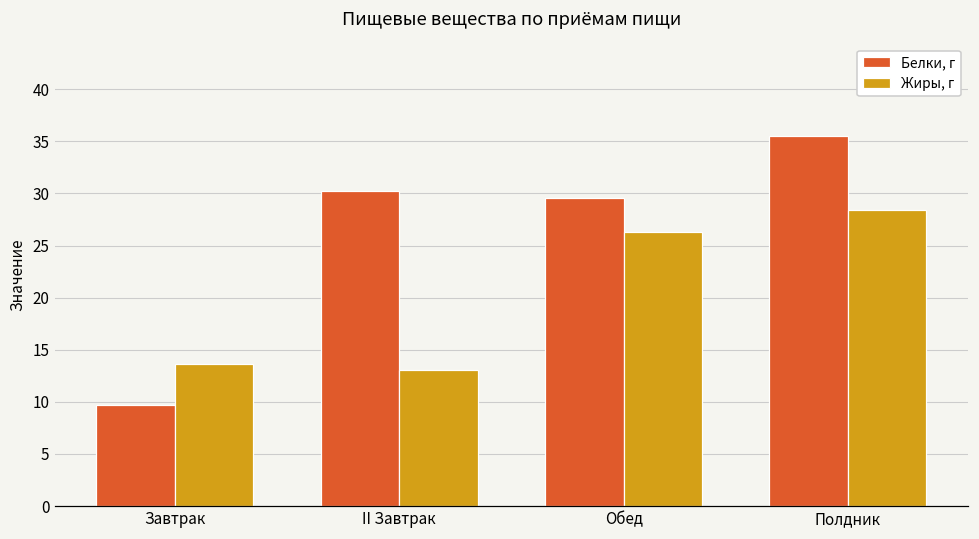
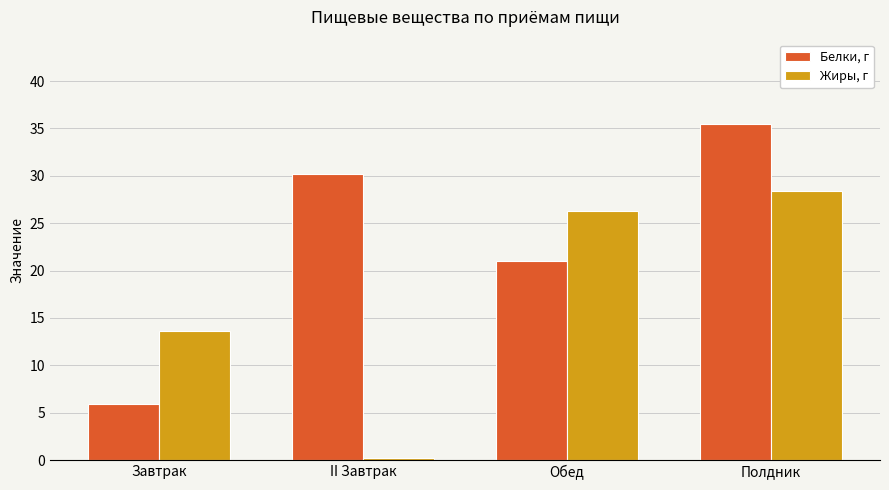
Белки, г, Завтрак: 10 -> 6
Жиры, г, II Завтрак: 13 -> 0
Белки, г, Обед: 30 -> 21
